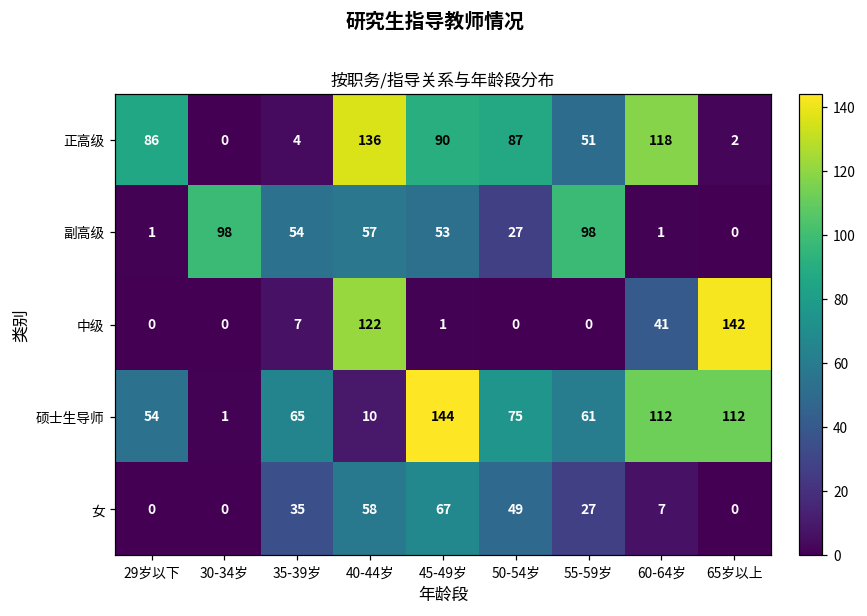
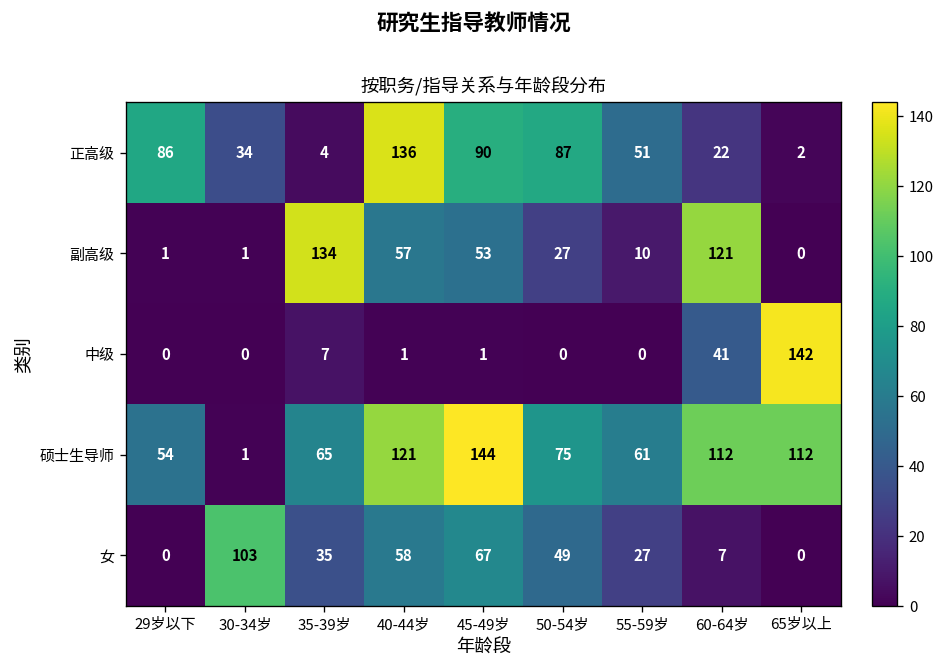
正高级, 30-34岁: 0 -> 34
正高级, 60-64岁: 118 -> 22
副高级, 30-34岁: 98 -> 1
副高级, 35-39岁: 54 -> 134
副高级, 55-59岁: 98 -> 10
副高级, 60-64岁: 1 -> 121
中级, 40-44岁: 122 -> 1
硕士生导师, 40-44岁: 10 -> 121
女, 30-34岁: 0 -> 103
